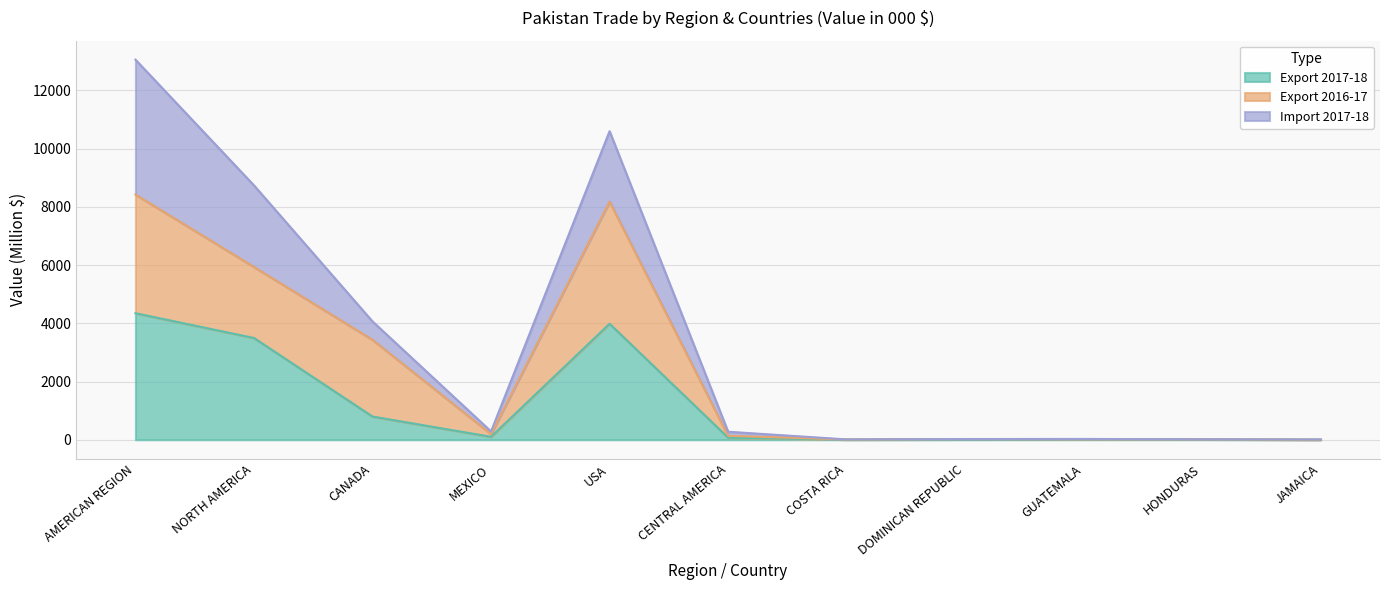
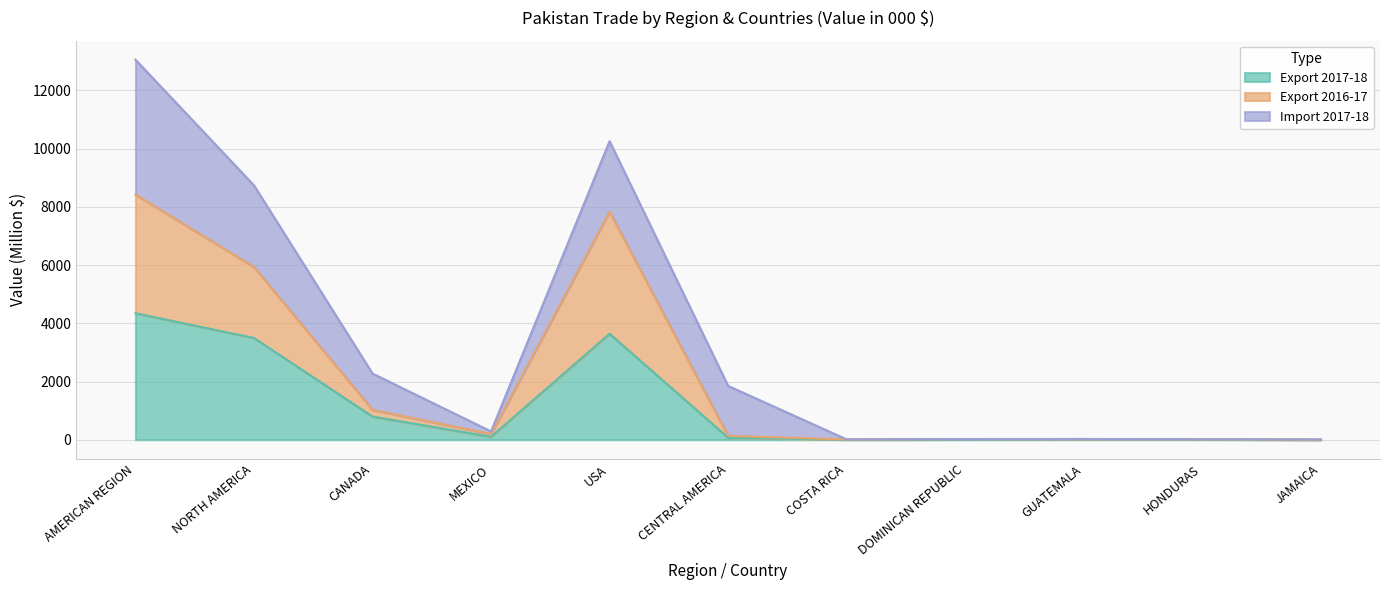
Export 2016-17, CANADA: 2600 -> 200
Import 2017-18, CANADA: 600 -> 1200
Export 2017-18, USA: 4000 -> 3600
Import 2017-18, CENTRAL AMERICA: 100 -> 1700
